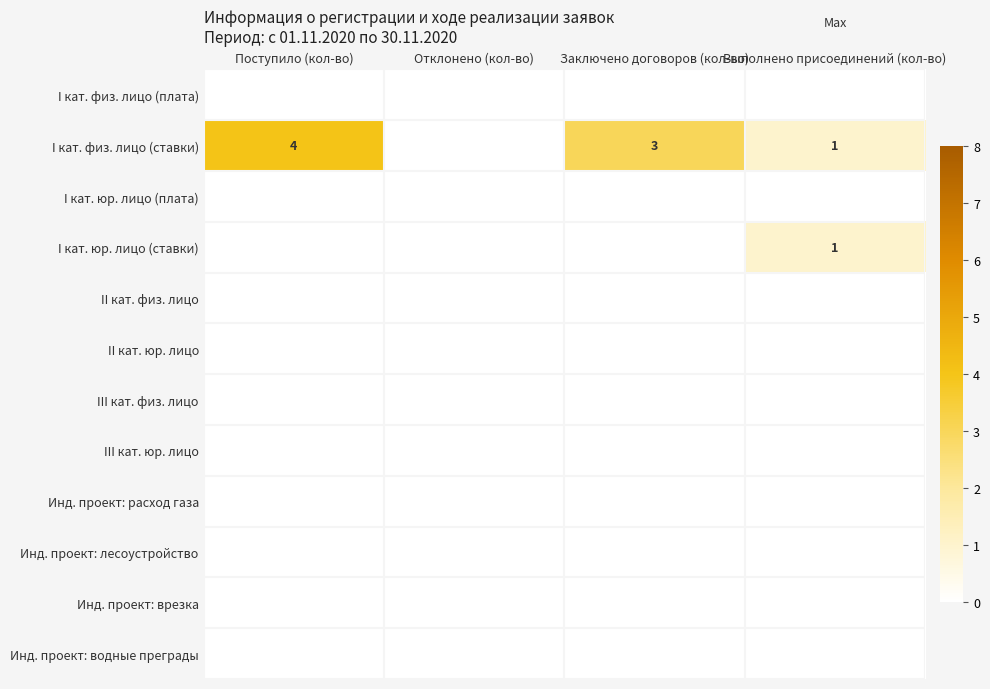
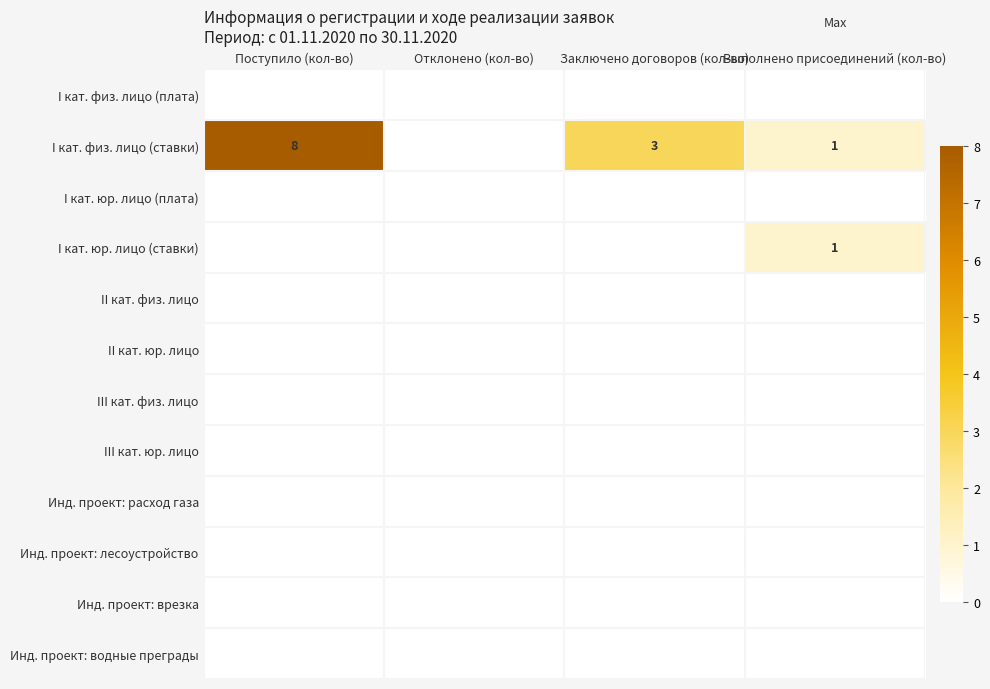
I кат. физ. лицо (ставки), Поступило (кол-во): 4 -> 8
